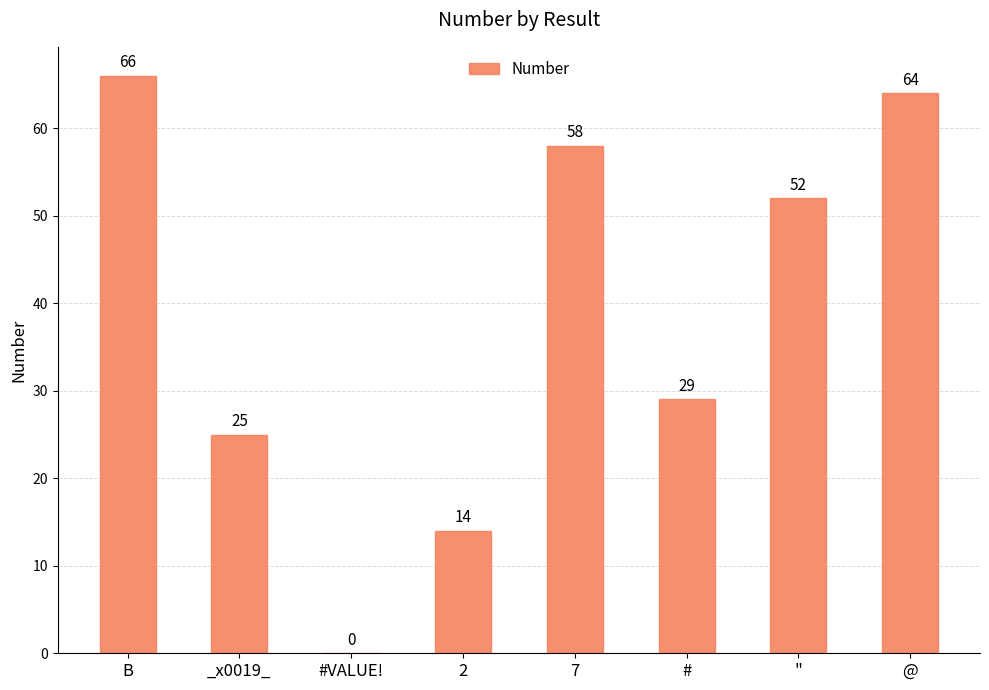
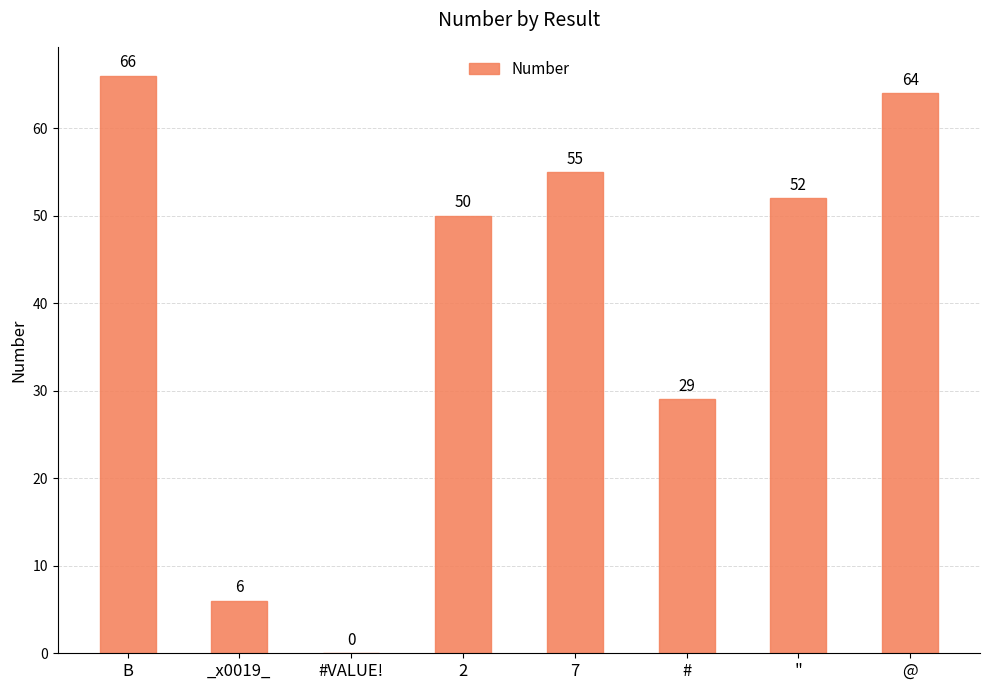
_x0019_: 25 -> 6
2: 14 -> 50
7: 58 -> 55
